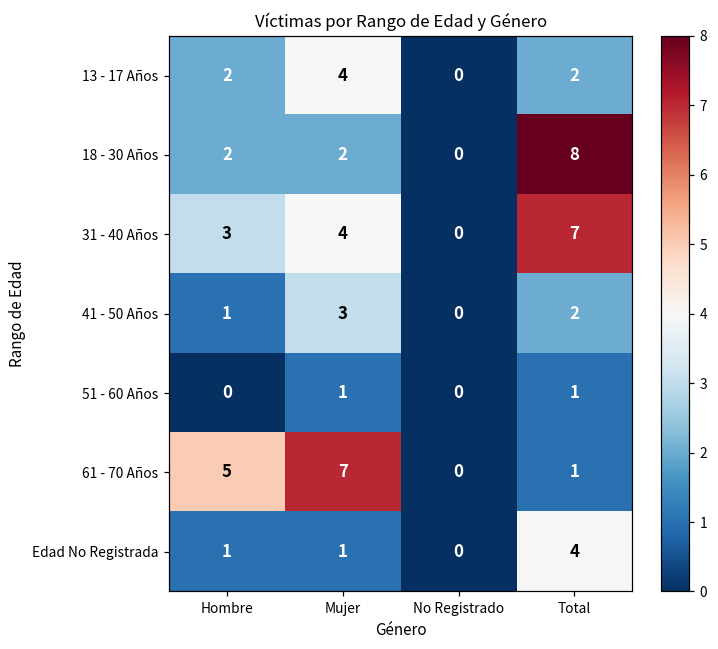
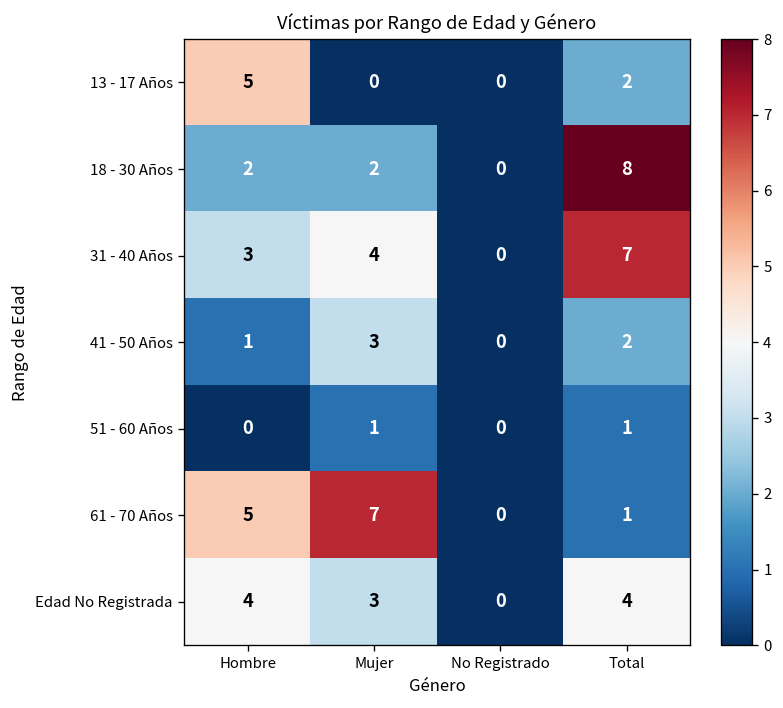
13 - 17 Años, Hombre: 2 -> 5
13 - 17 Años, Mujer: 4 -> 0
Edad No Registrada, Hombre: 1 -> 4
Edad No Registrada, Mujer: 1 -> 3
